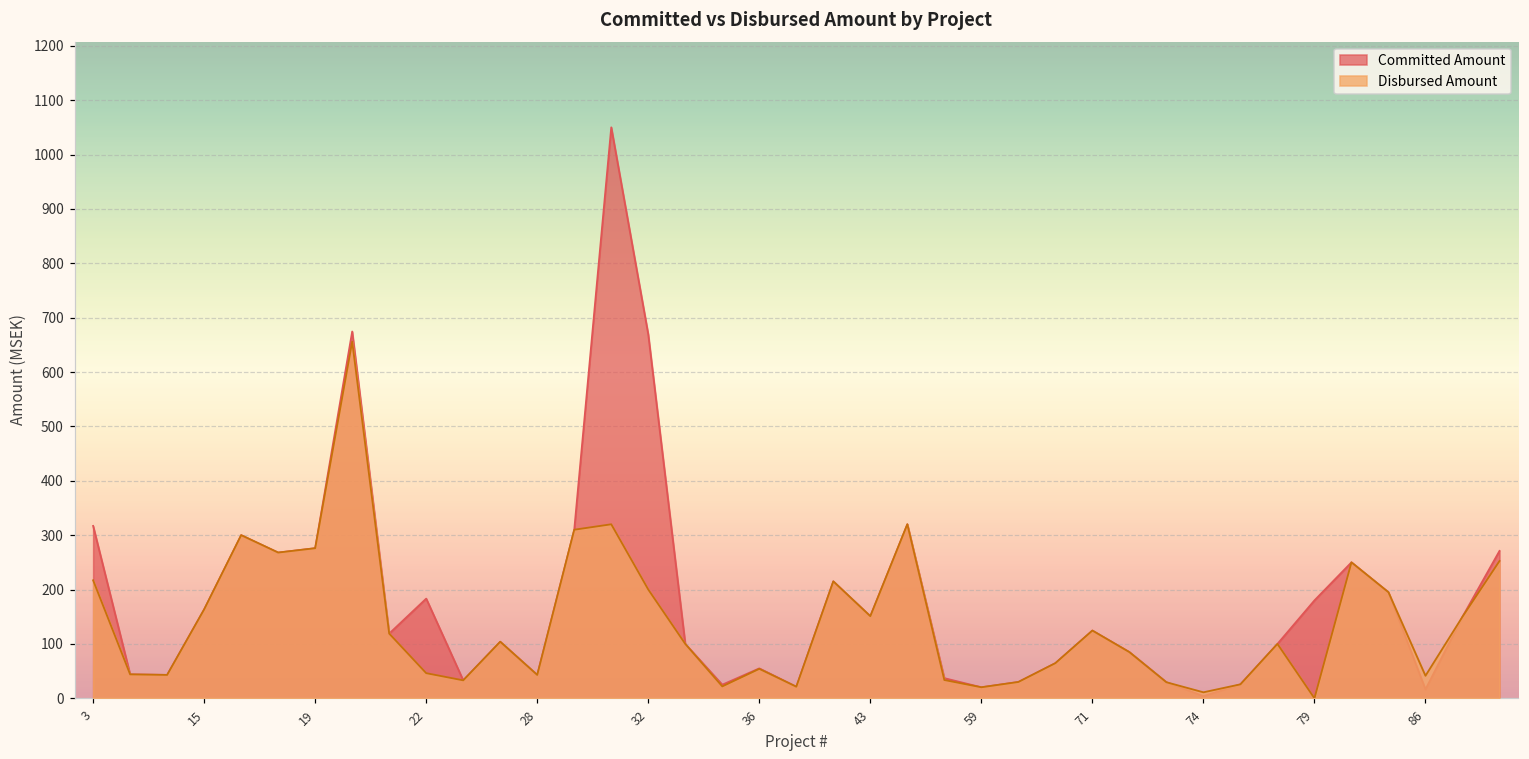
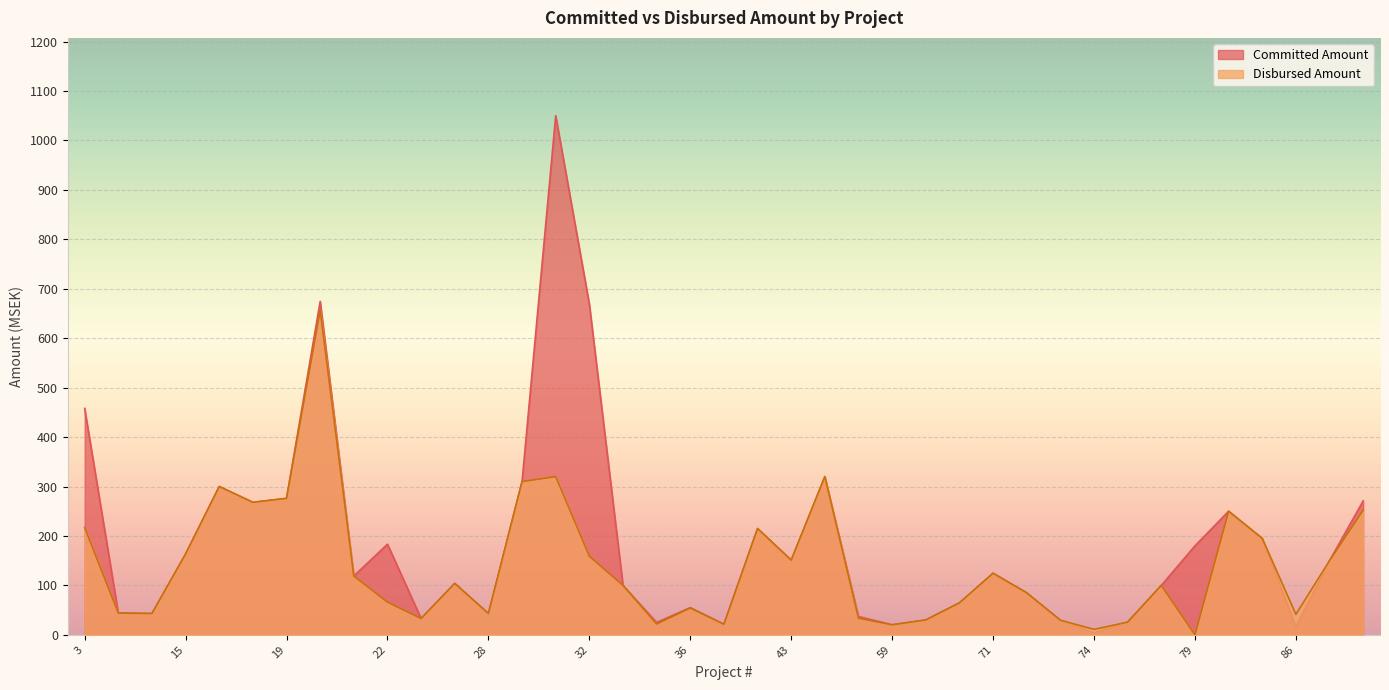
Committed Amount, 3: 320 -> 460
Disbursed Amount, 22: 50 -> 70
Disbursed Amount, 32: 200 -> 160
